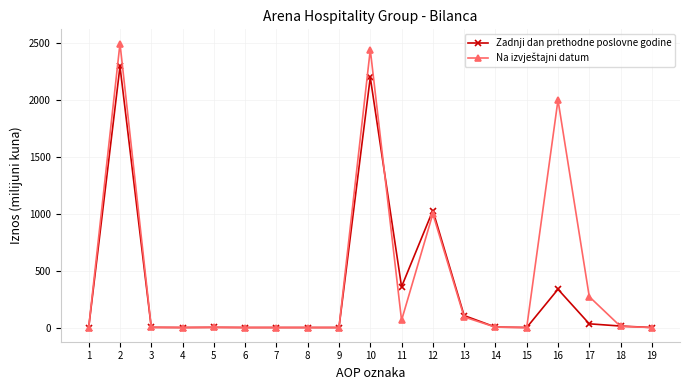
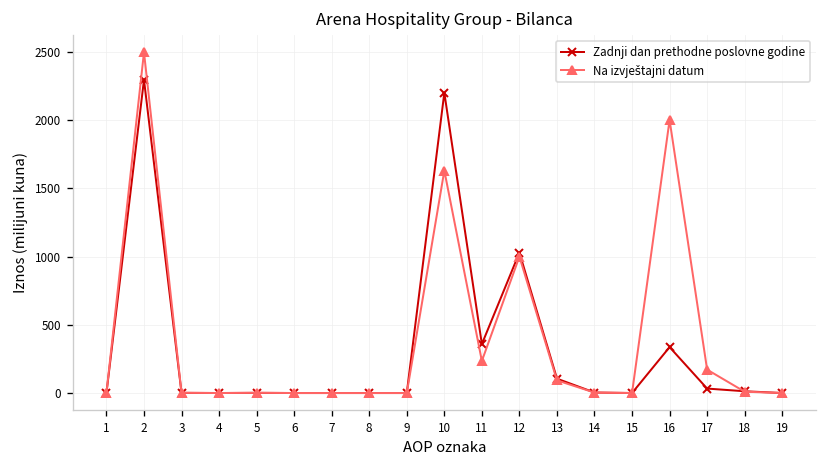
Na izvještajni datum, 10: 2440 -> 1630
Na izvještajni datum, 11: 60 -> 230
Na izvještajni datum, 17: 270 -> 170
